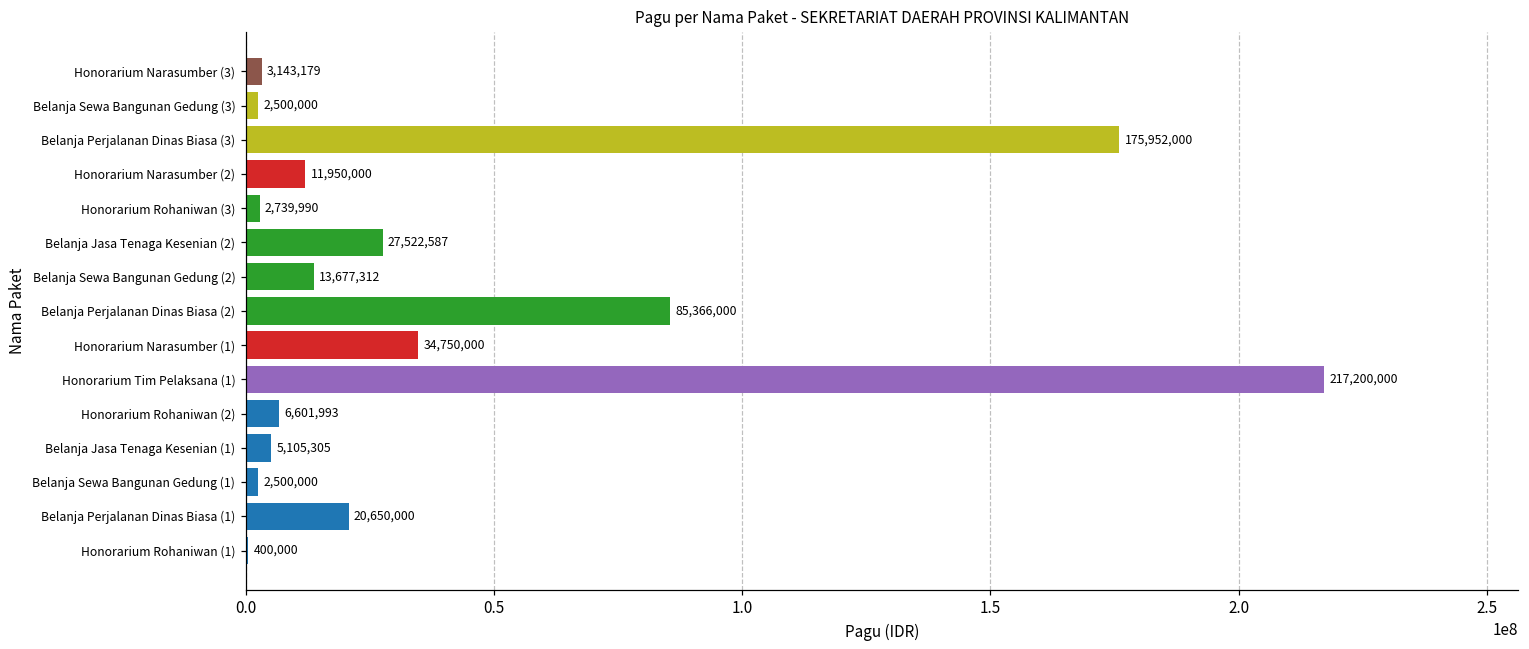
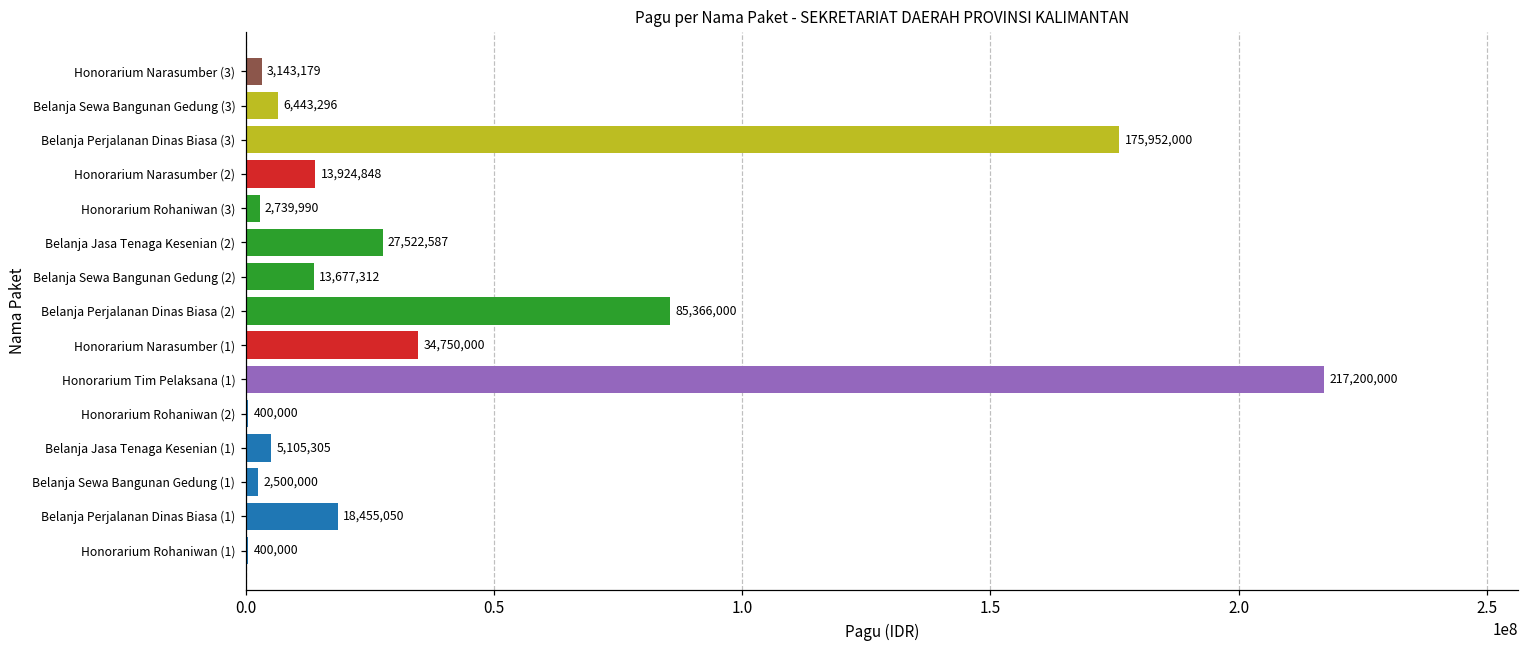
Belanja Sewa Bangunan Gedung (3): 2,500,000 -> 6,443,296
Honorarium Narasumber (2): 11,950,000 -> 13,924,848
Honorarium Rohaniwan (2): 6,601,993 -> 400,000
Belanja Perjalanan Dinas Biasa (1): 20,650,000 -> 18,455,050
